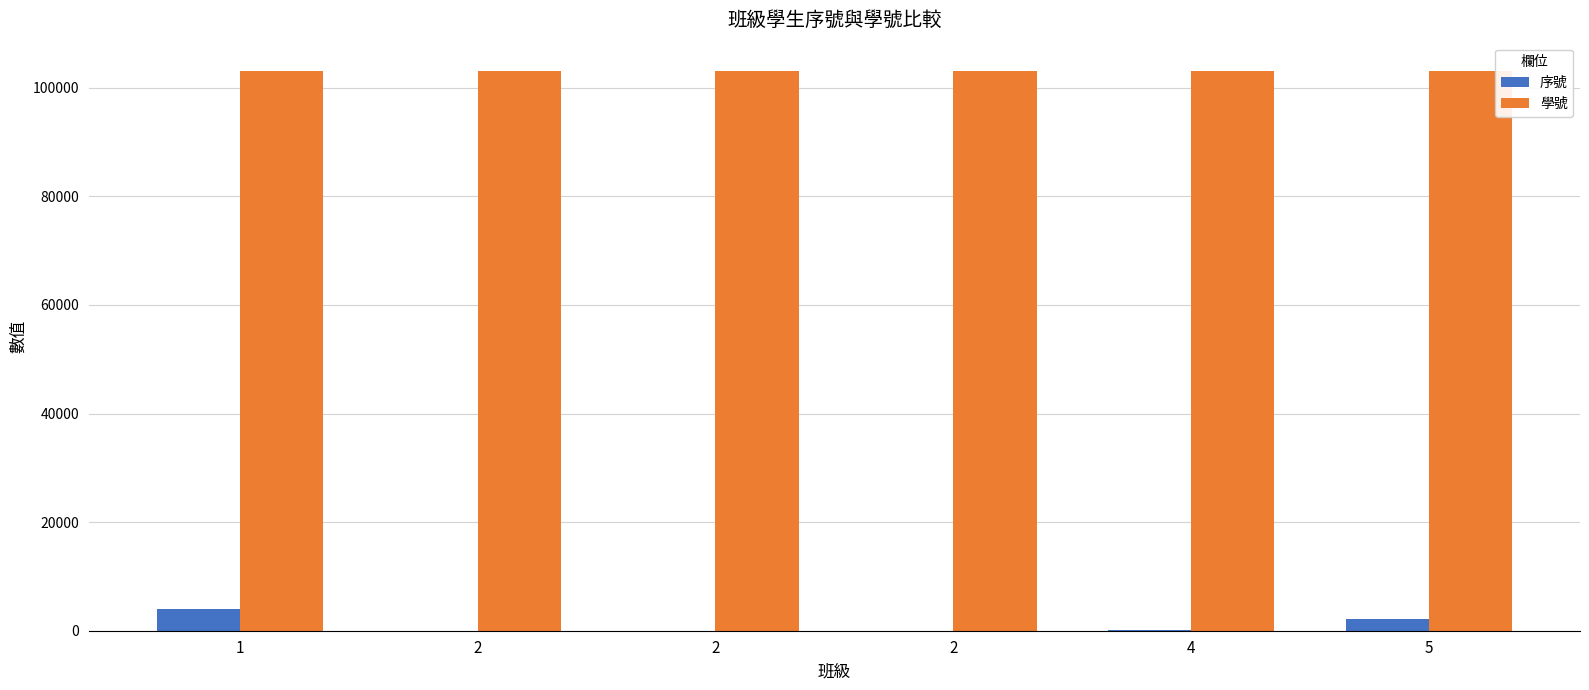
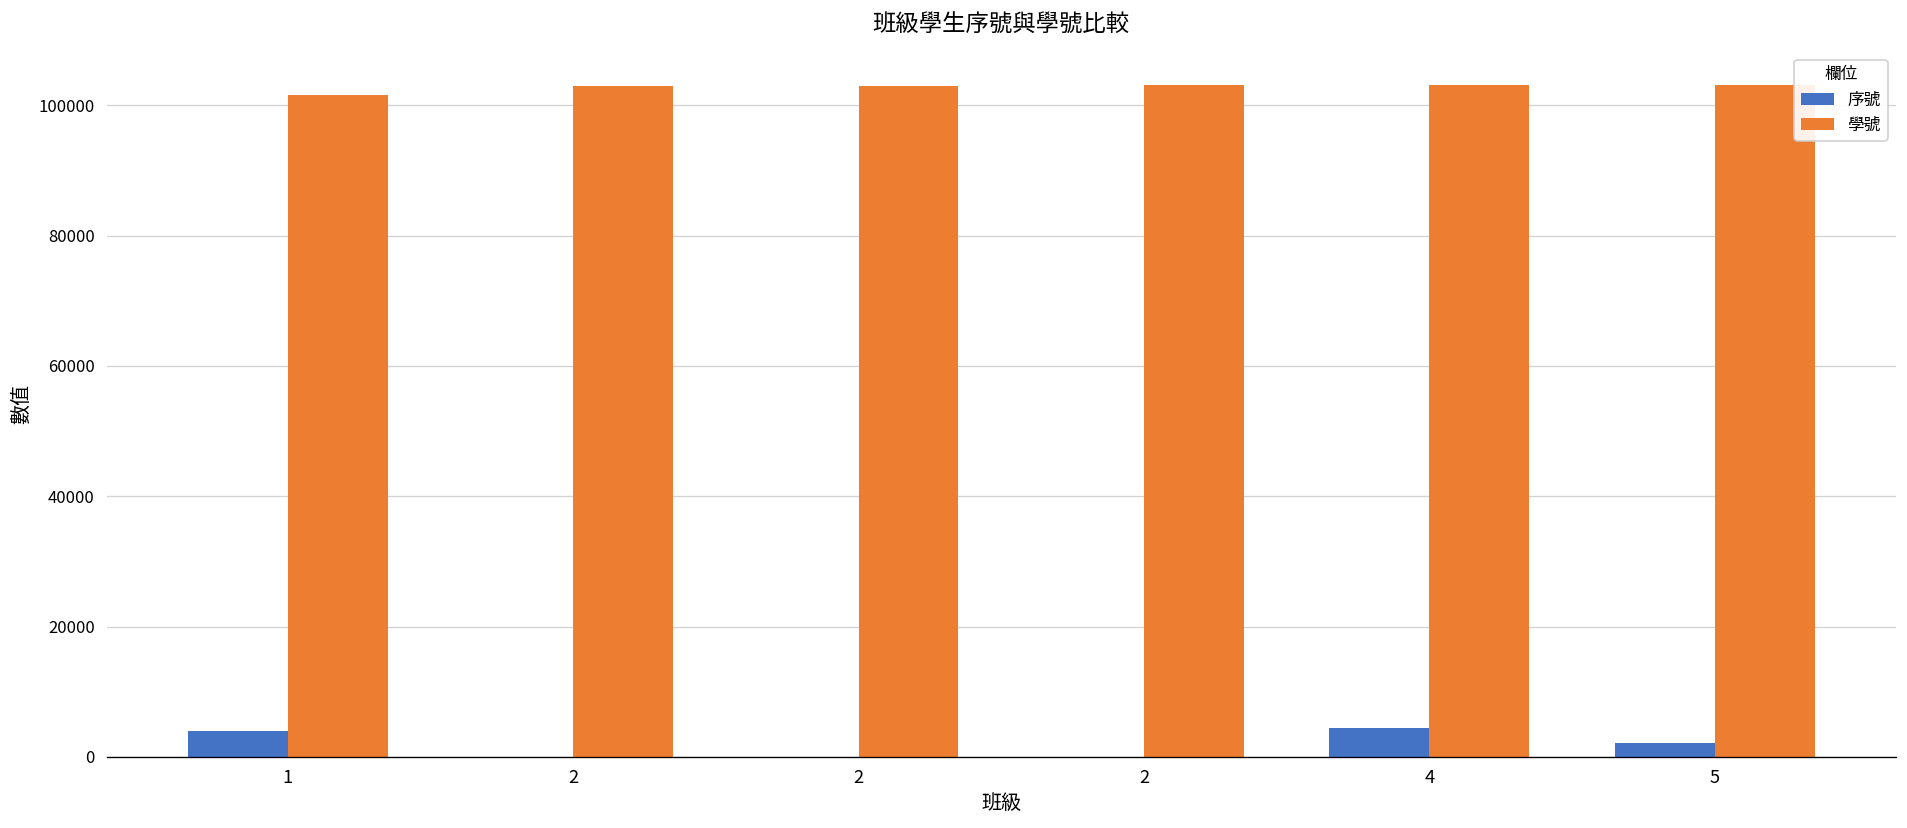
學號, 1: 103000 -> 102000
序號, 4: 0 -> 4000
